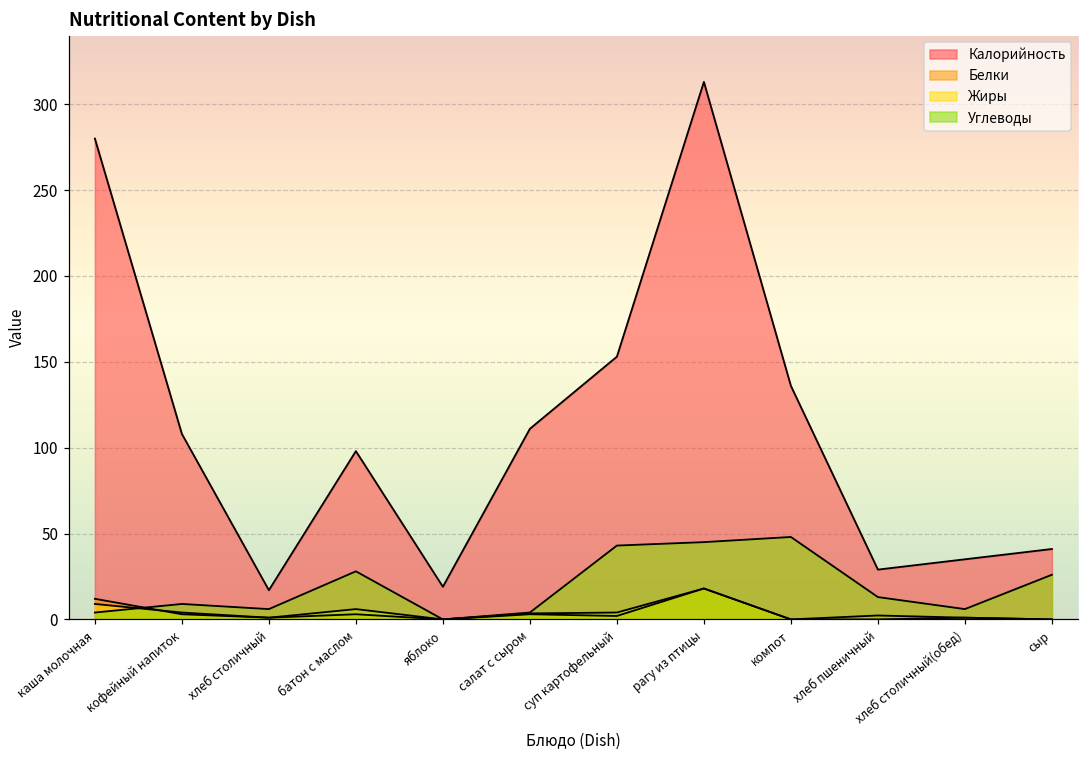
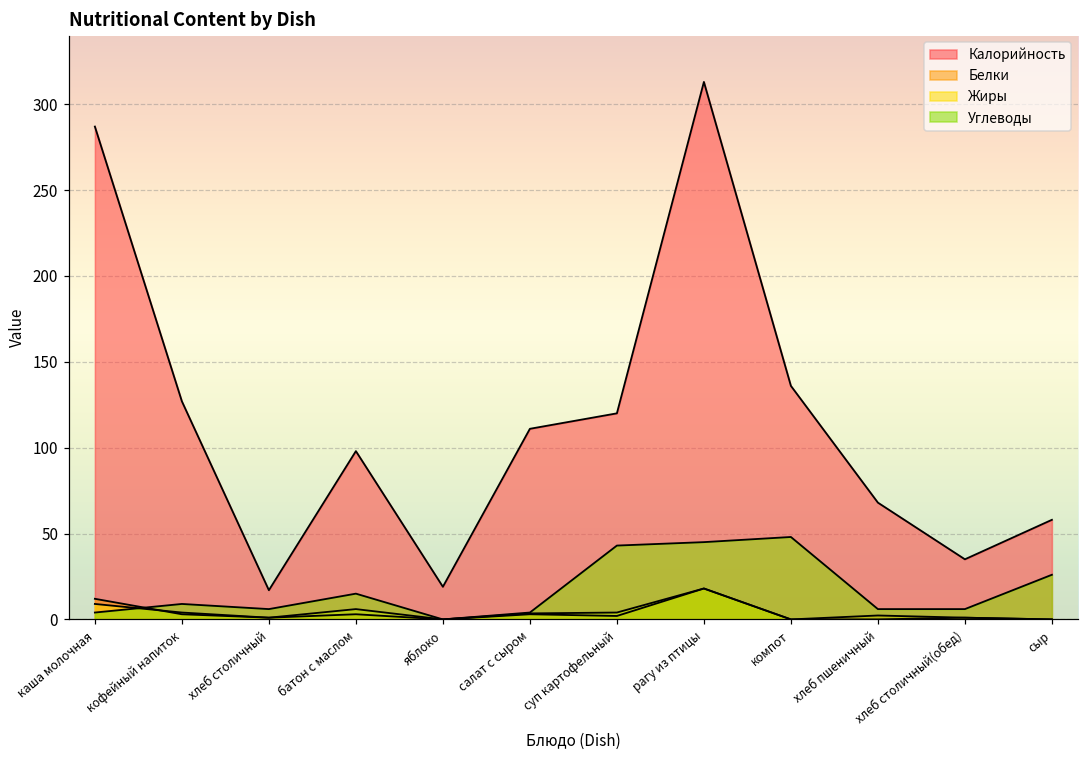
Калорийность, каша молочная: 280 -> 287
Калорийность, кофейный напиток: 108 -> 127
Углеводы, батон с маслом: 28 -> 15
Калорийность, суп картофельный: 153 -> 120
Калорийность, хлеб пшеничный: 29 -> 68
Углеводы, хлеб пшеничный: 13 -> 6
Калорийность, сыр: 41 -> 58
